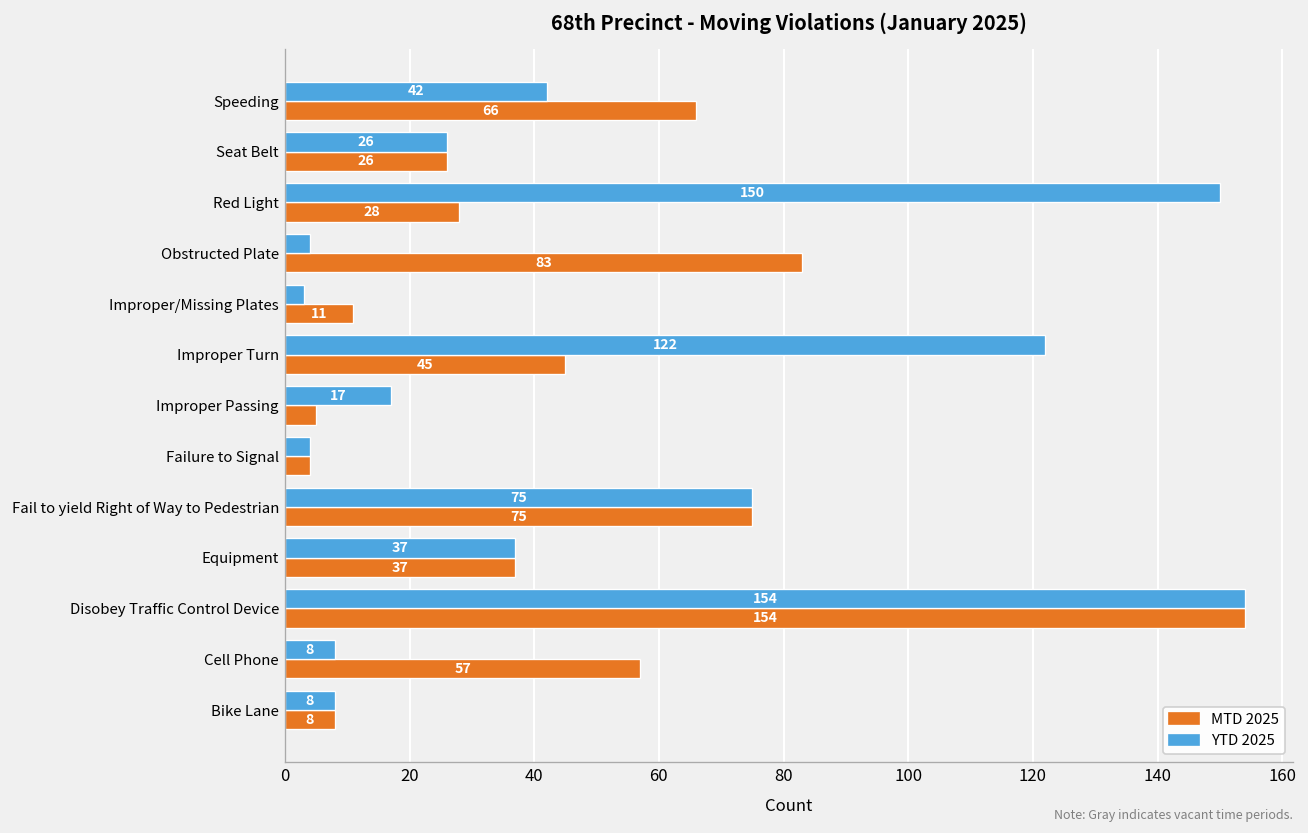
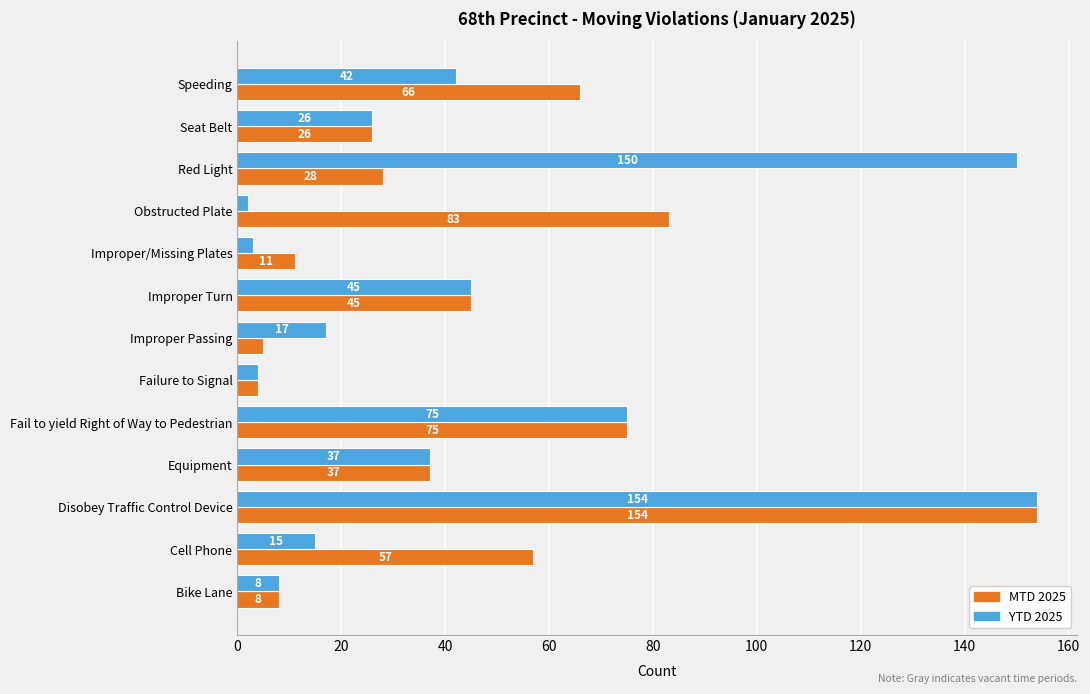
YTD 2025, Obstructed Plate: 4 -> 2
YTD 2025, Improper Turn: 122 -> 45
YTD 2025, Cell Phone: 8 -> 15
